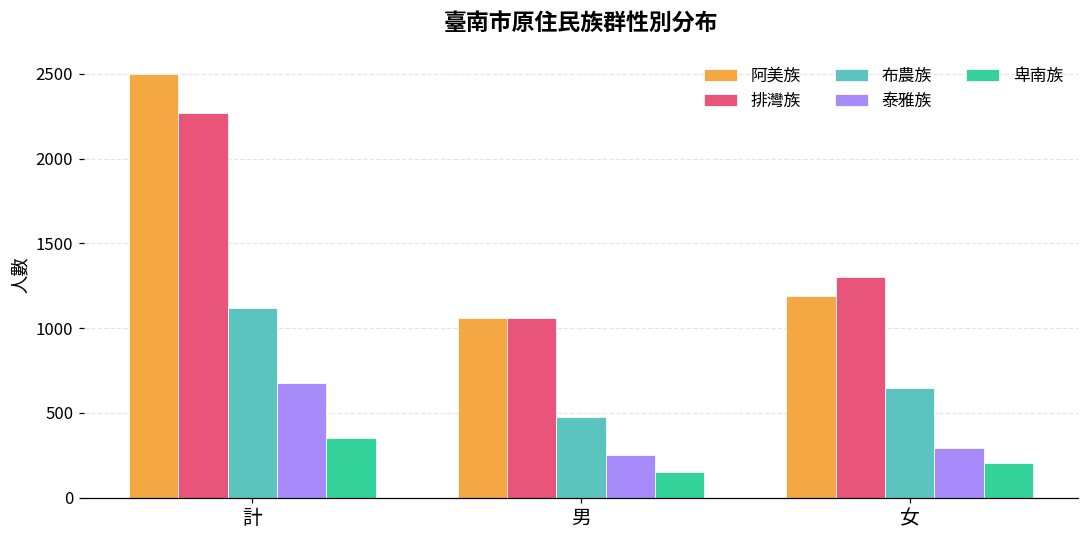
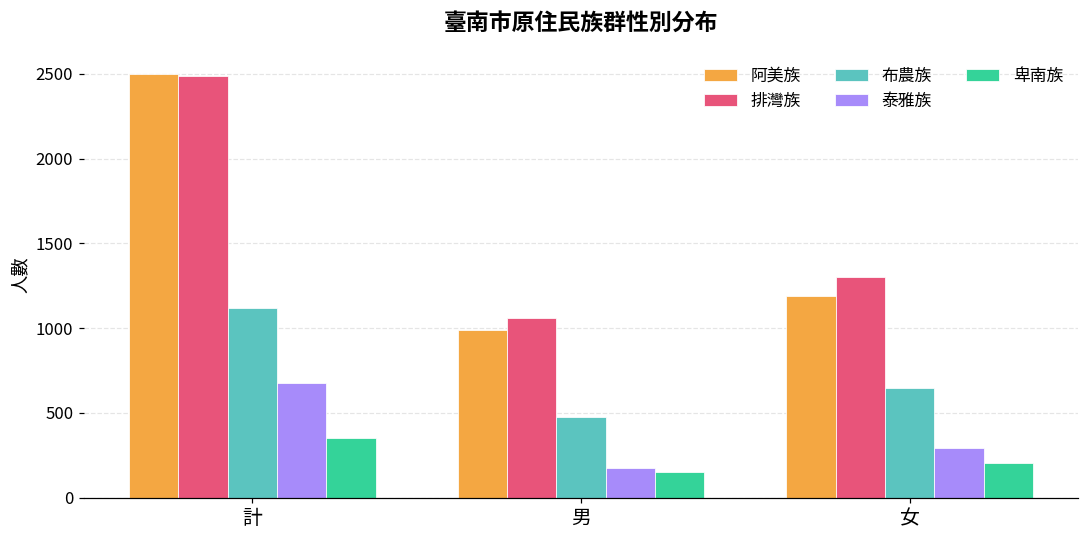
排灣族, 計: 2270 -> 2490
阿美族, 男: 1060 -> 990
泰雅族, 男: 250 -> 180
